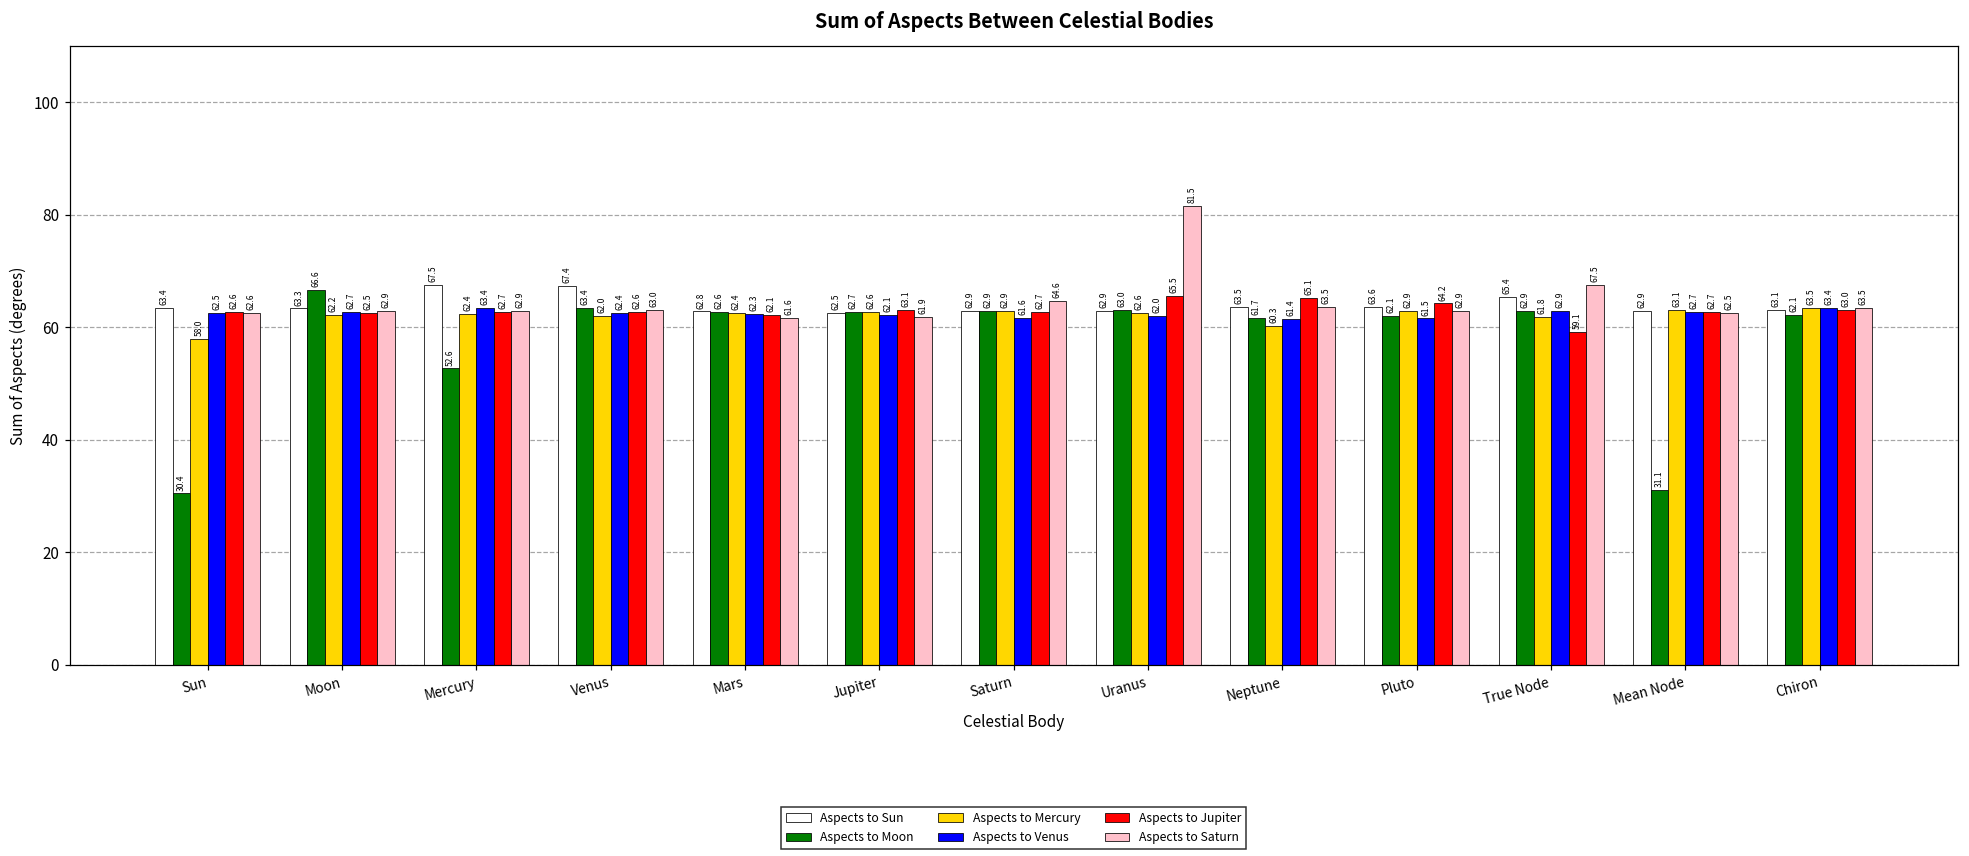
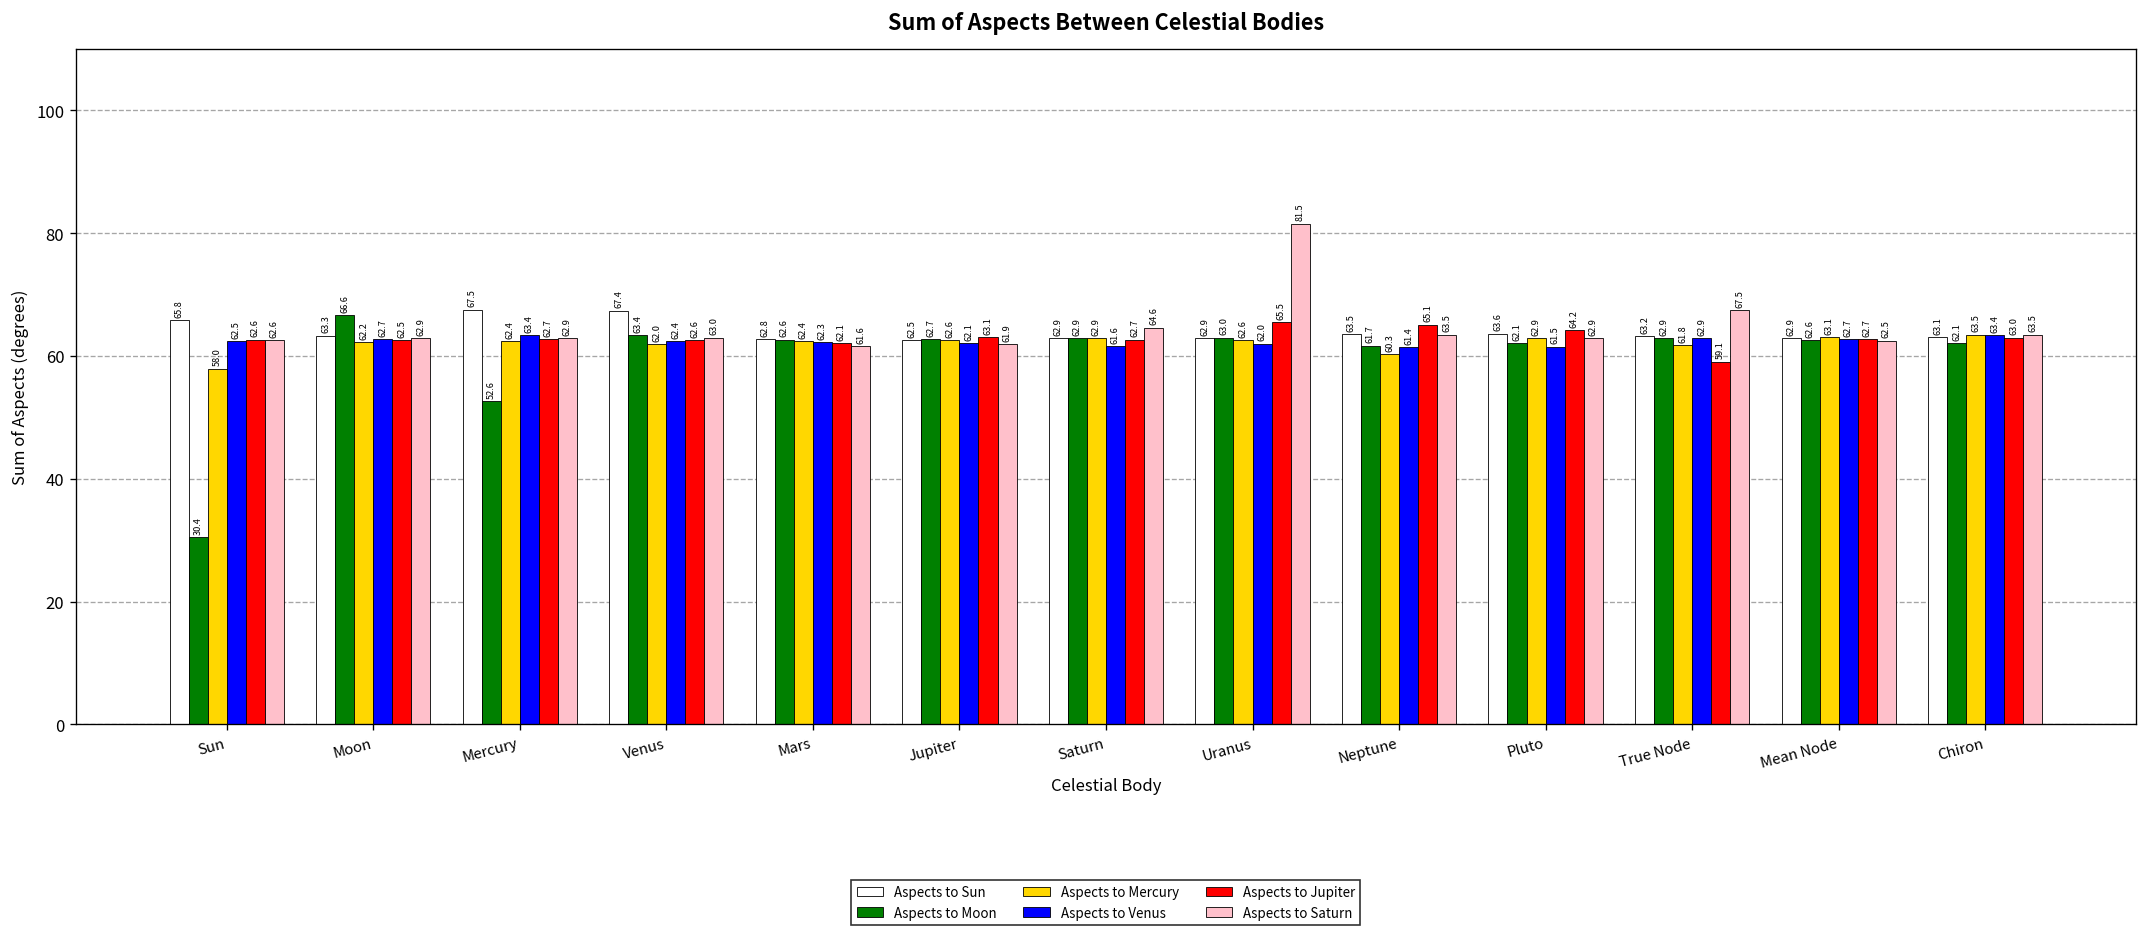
Aspects to Sun, Sun: 63.4 -> 65.8
Aspects to Sun, True Node: 65.4 -> 63.2
Aspects to Moon, Mean Node: 31.1 -> 62.6
